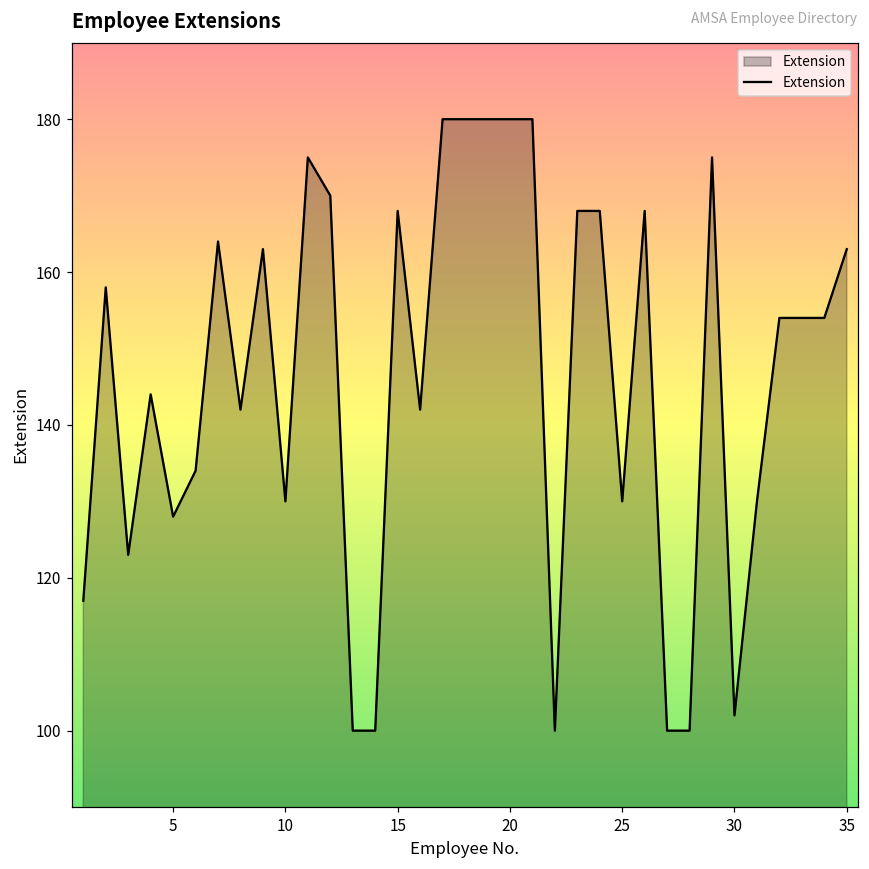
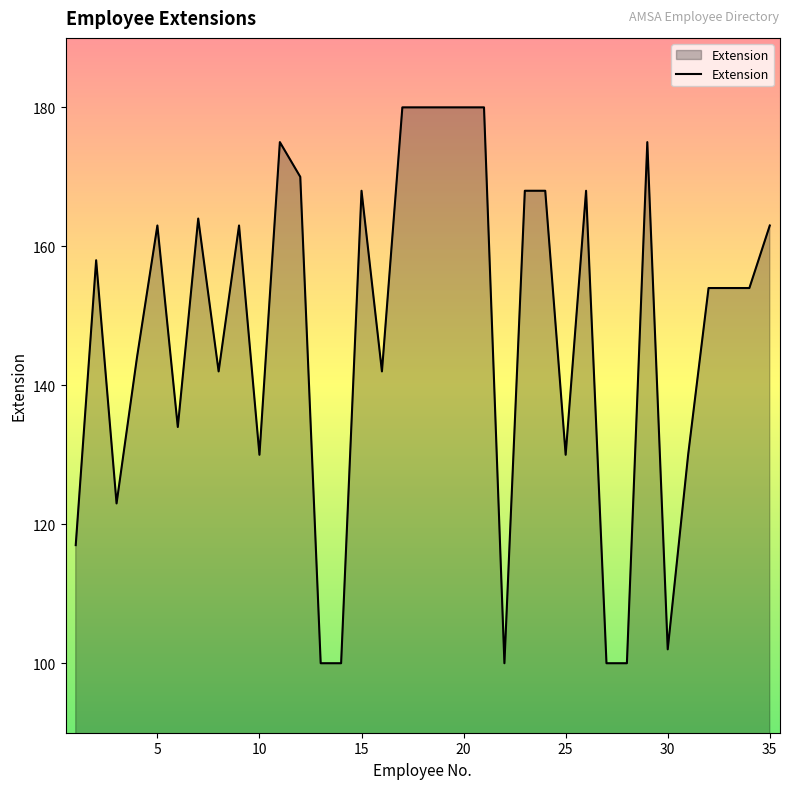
5: 128 -> 163
